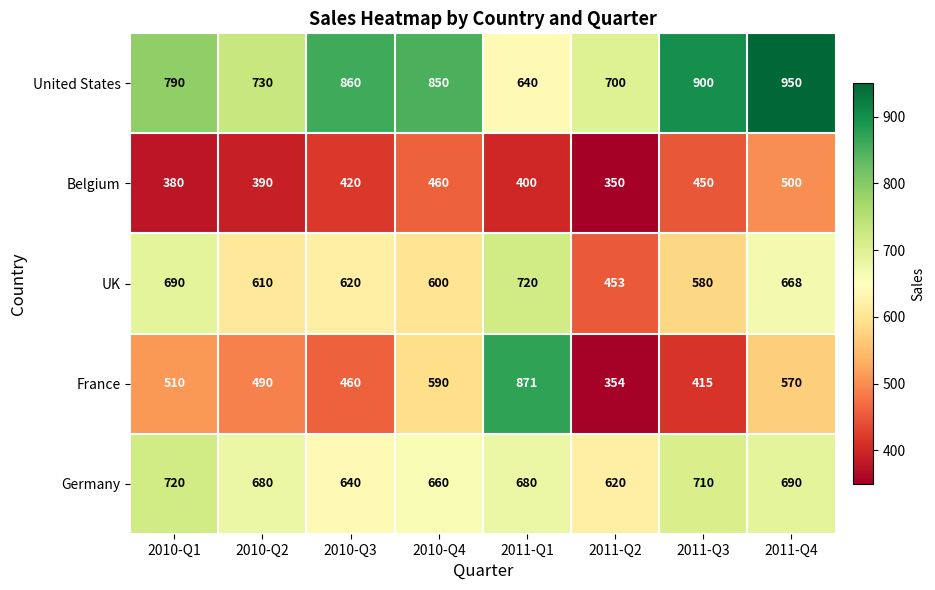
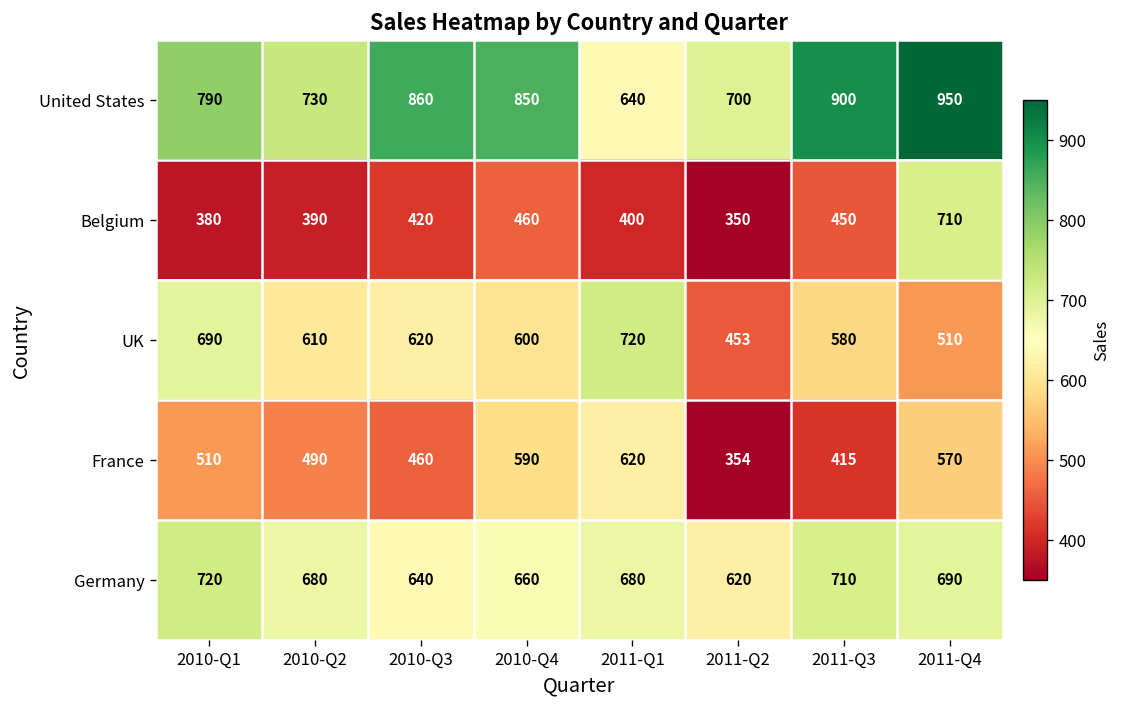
Belgium, 2011-Q4: 500 -> 710
UK, 2011-Q4: 668 -> 510
France, 2011-Q1: 871 -> 620
